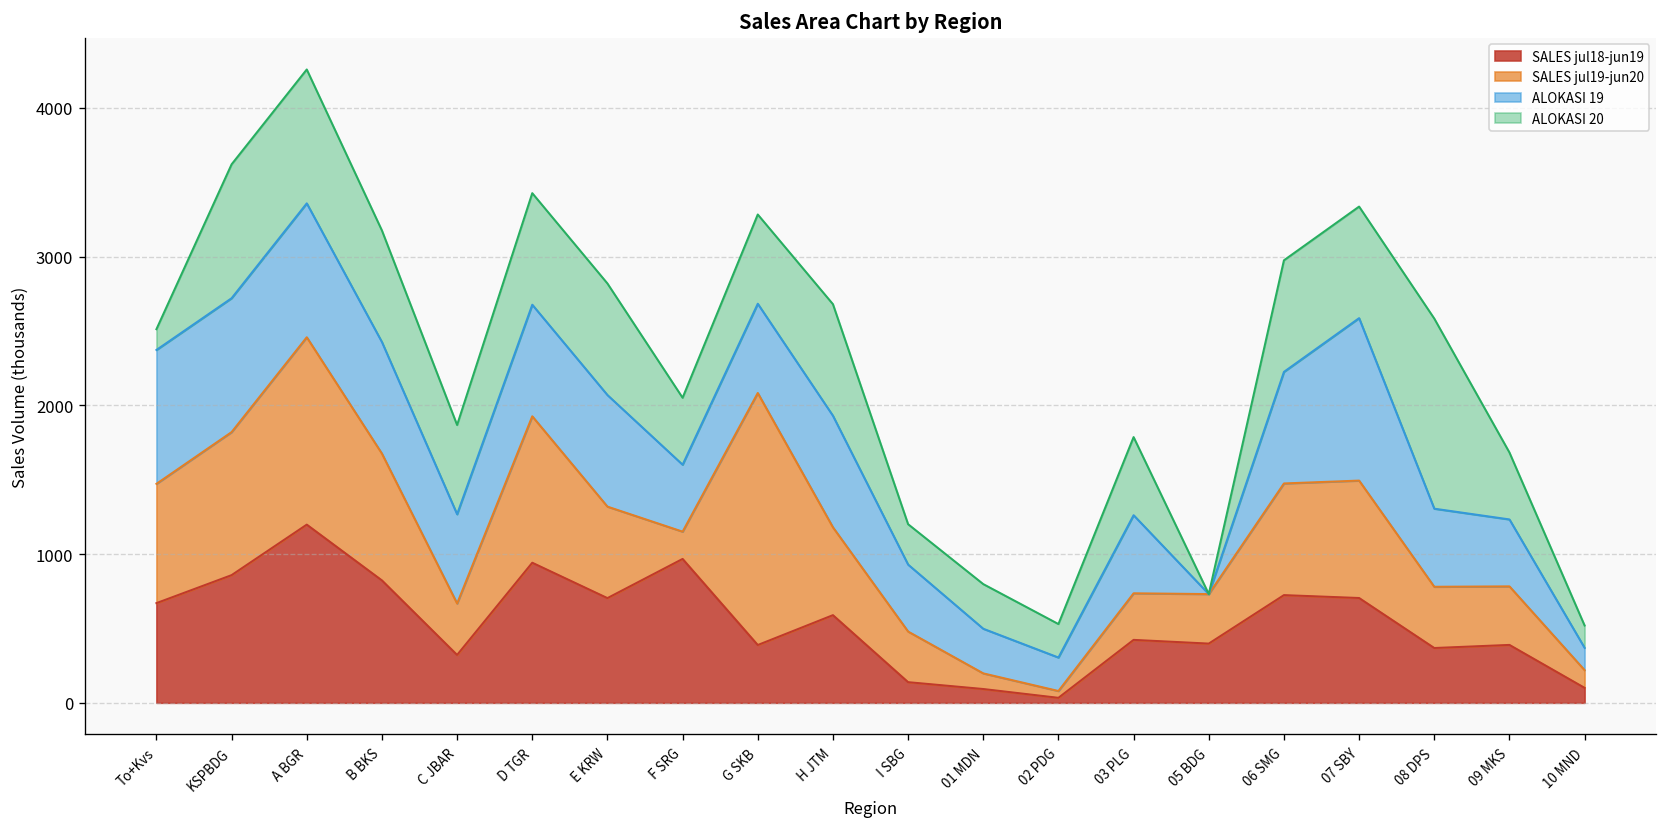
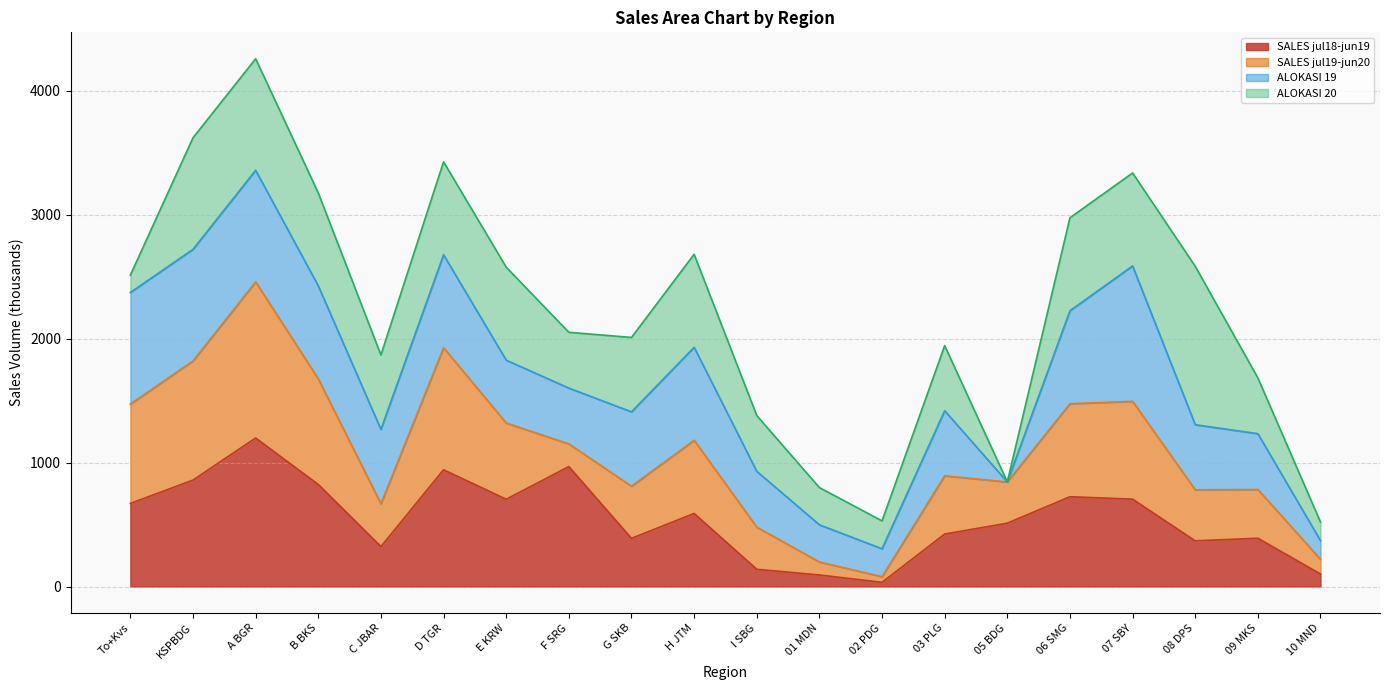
ALOKASI 19, E KRW: 750 -> 510
SALES jul19-jun20, G SKB: 1690 -> 420
ALOKASI 20, I SBG: 270 -> 450
SALES jul19-jun20, 03 PLG: 310 -> 470
SALES jul18-jun19, 05 BDG: 400 -> 510
